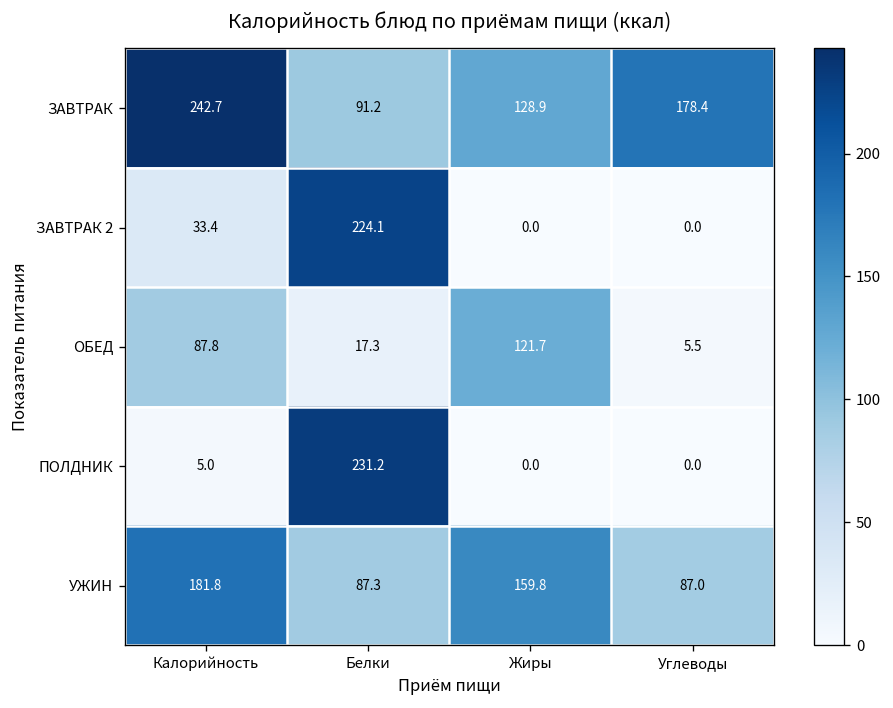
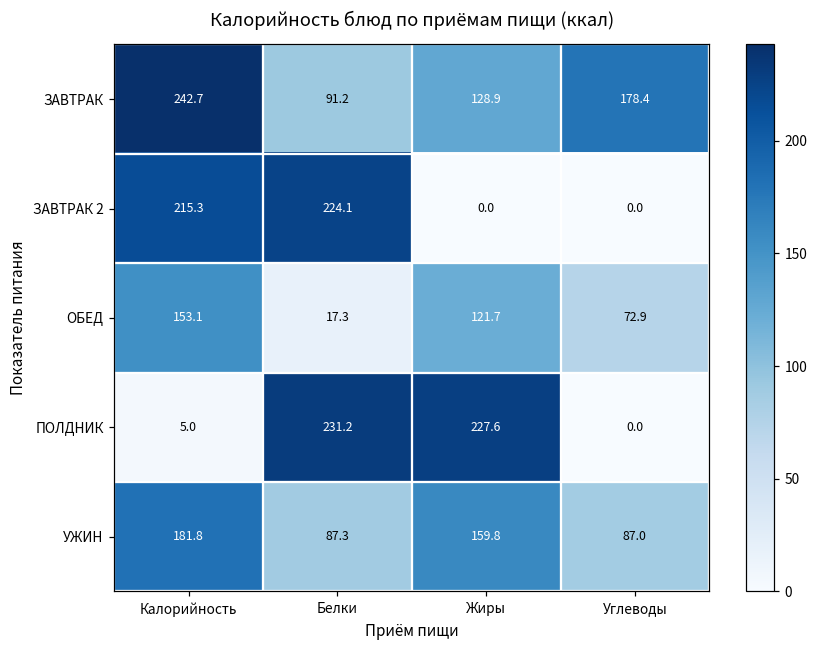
ЗАВТРАК 2, Калорийность: 33.4 -> 215.3
ОБЕД, Калорийность: 87.8 -> 153.1
ОБЕД, Углеводы: 5.5 -> 72.9
ПОЛДНИК, Жиры: 0.0 -> 227.6
